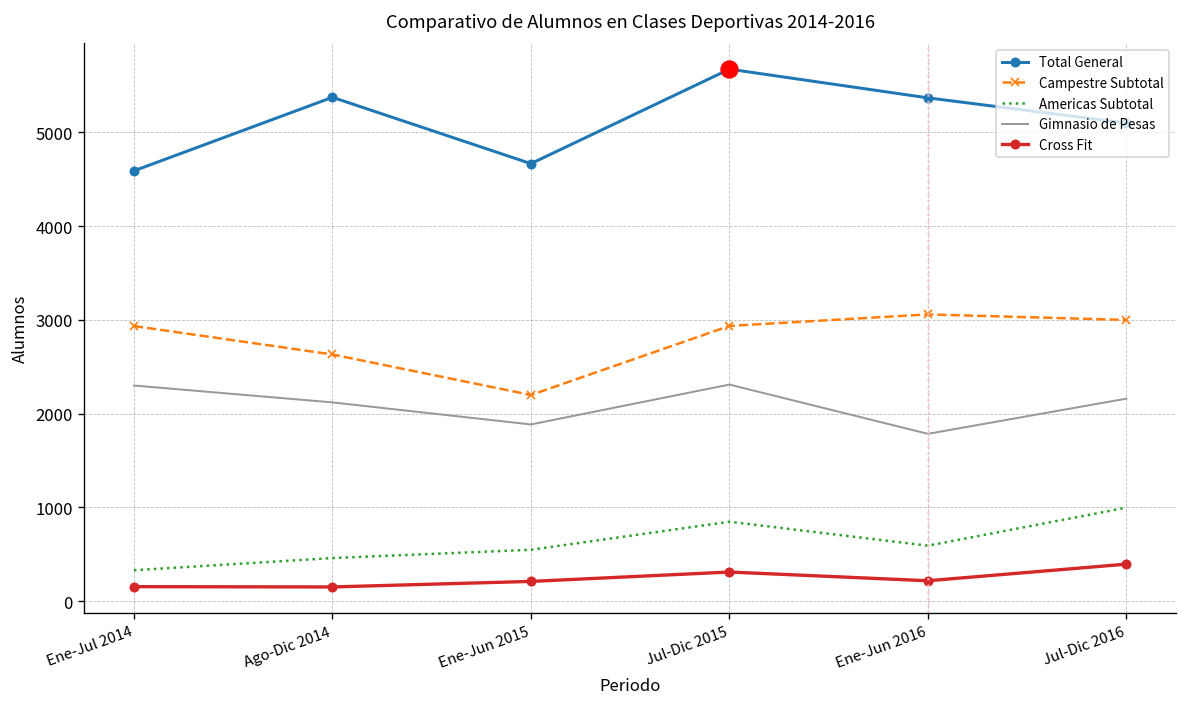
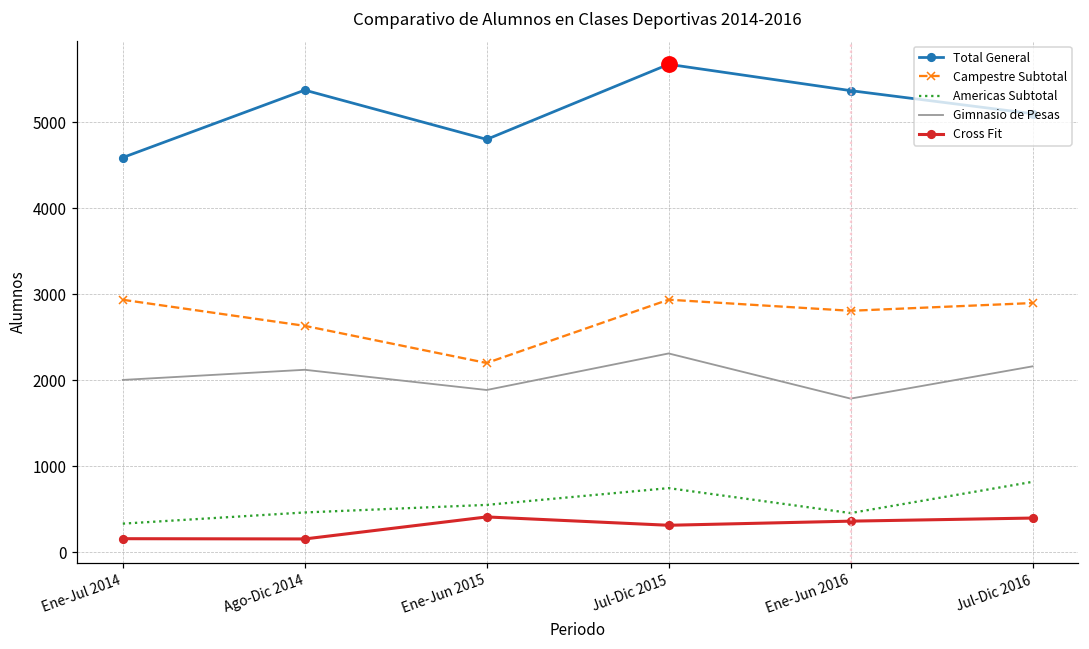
Gimnasio de Pesas, Ene-Jul 2014: 2300 -> 2000
Total General, Ene-Jun 2015: 4700 -> 4800
Cross Fit, Ene-Jun 2015: 200 -> 400
Americas Subtotal, Jul-Dic 2015: 800 -> 700
Campestre Subtotal, Ene-Jun 2016: 3100 -> 2800
Americas Subtotal, Ene-Jun 2016: 600 -> 500
Cross Fit, Ene-Jun 2016: 200 -> 400
Campestre Subtotal, Jul-Dic 2016: 3000 -> 2900
Americas Subtotal, Jul-Dic 2016: 1000 -> 800
